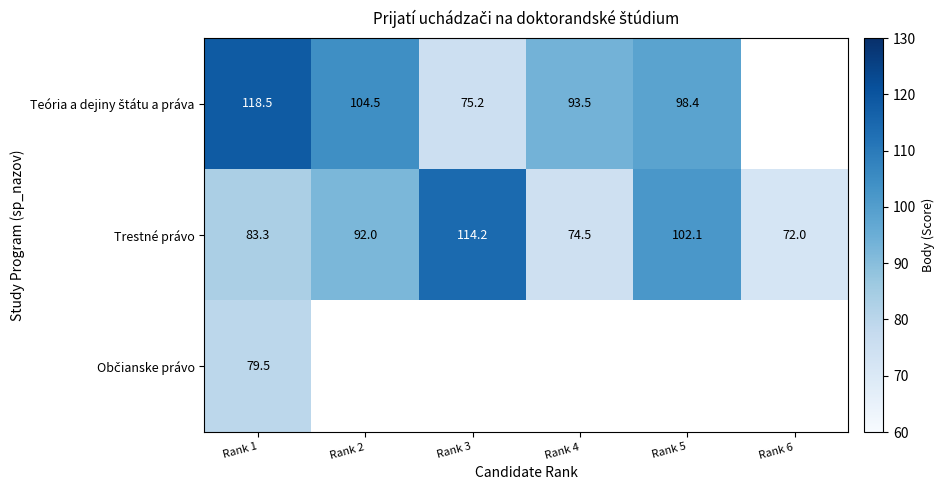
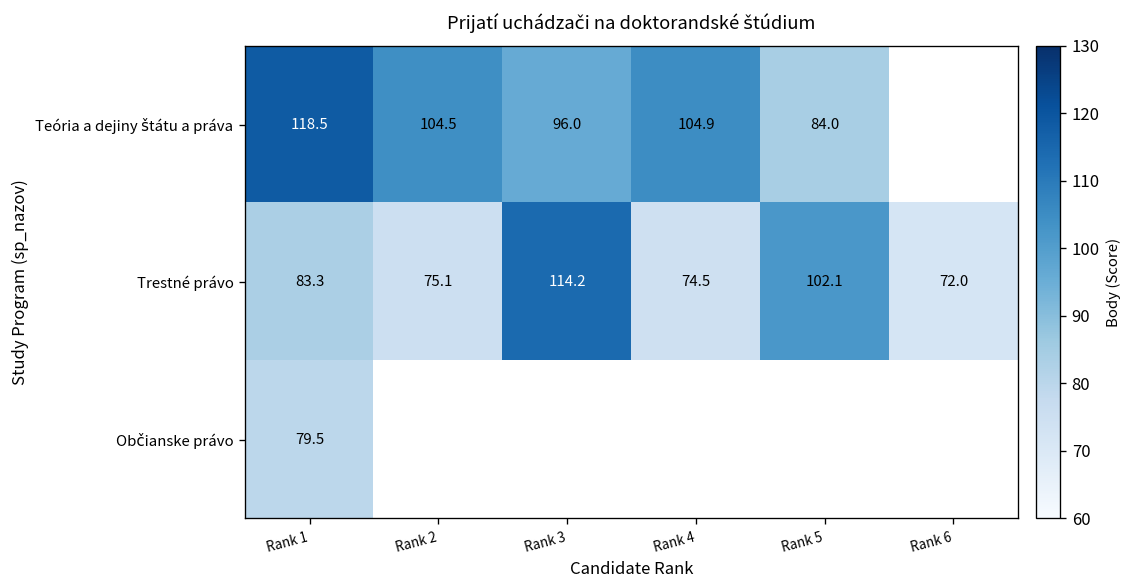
Teória a dejiny štátu a práva, Rank 3: 75.2 -> 96.0
Teória a dejiny štátu a práva, Rank 4: 93.5 -> 104.9
Teória a dejiny štátu a práva, Rank 5: 98.4 -> 84.0
Trestné právo, Rank 2: 92.0 -> 75.1
